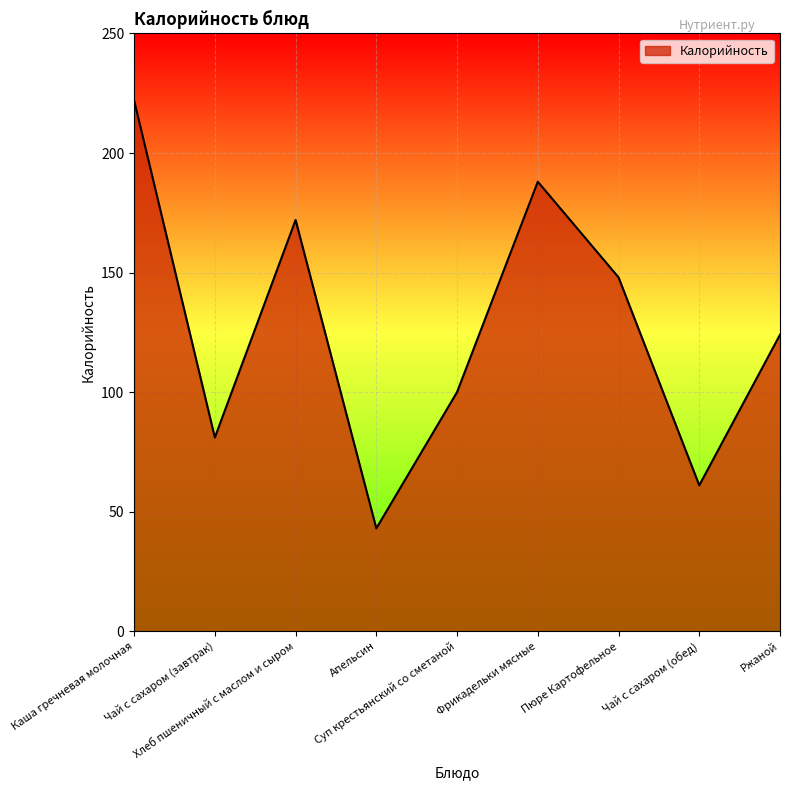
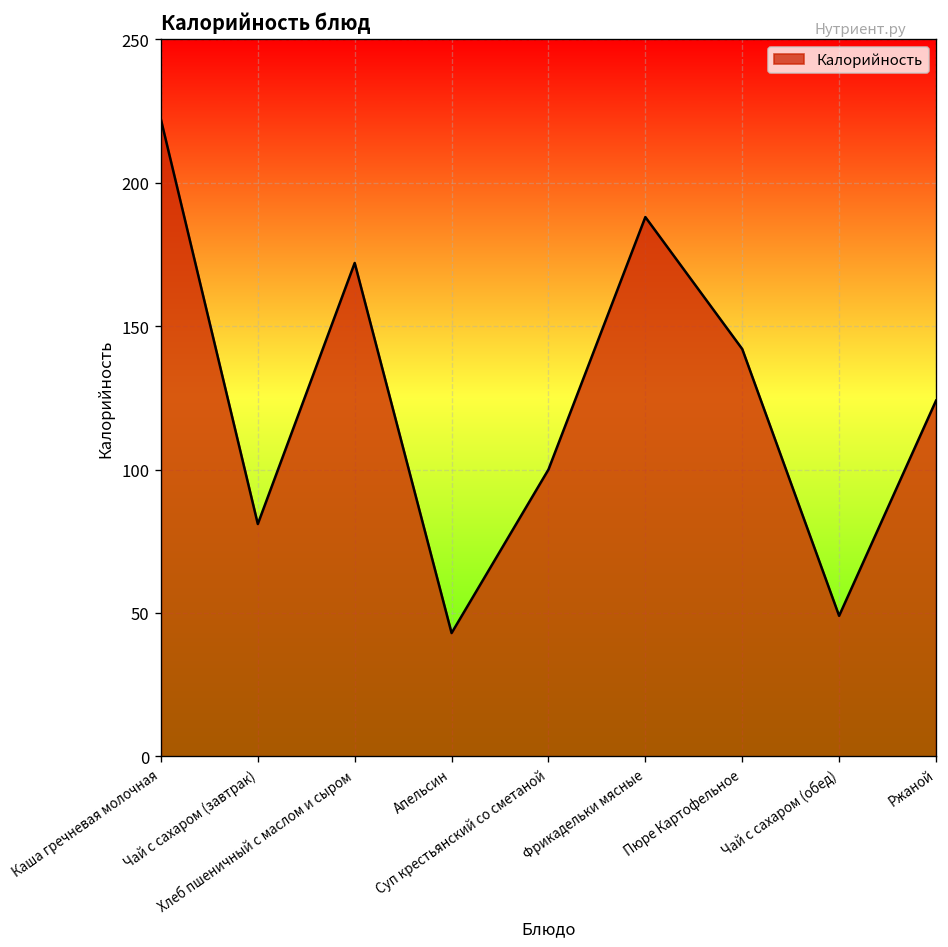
Пюре Картофельное: 148 -> 142
Чай с сахаром (обед): 61 -> 49
